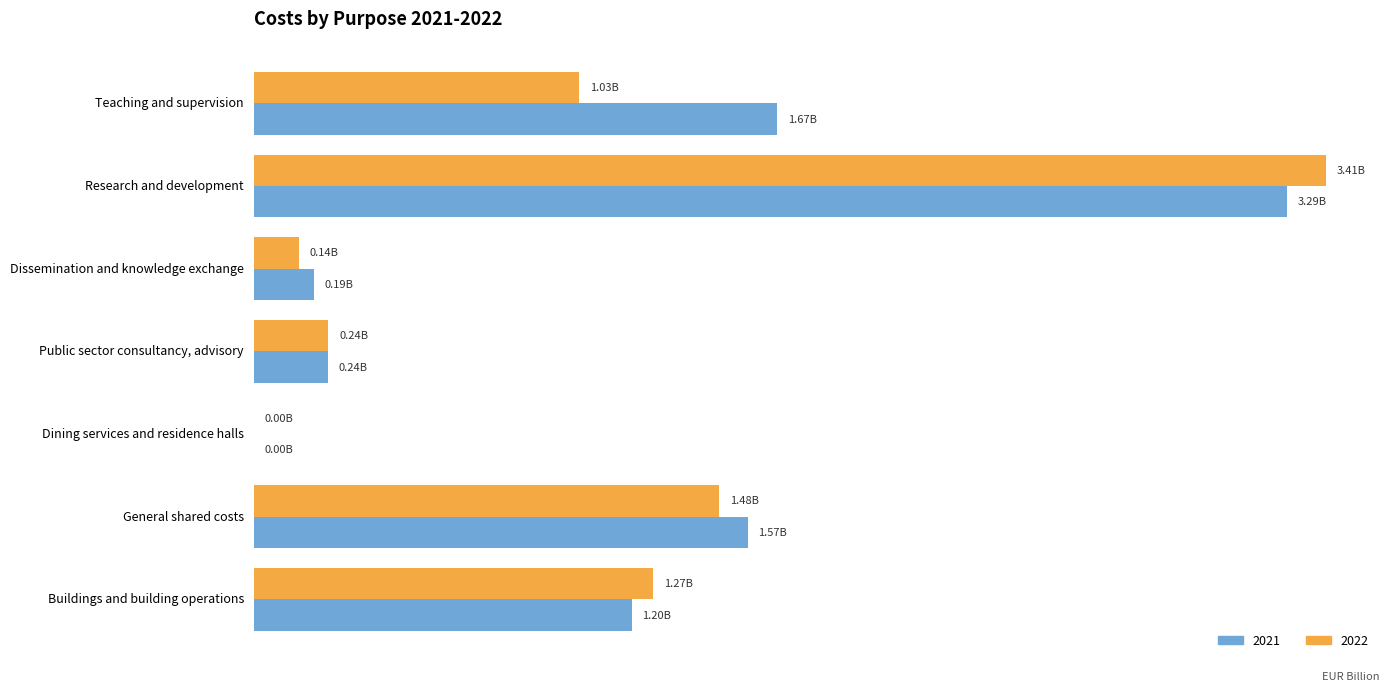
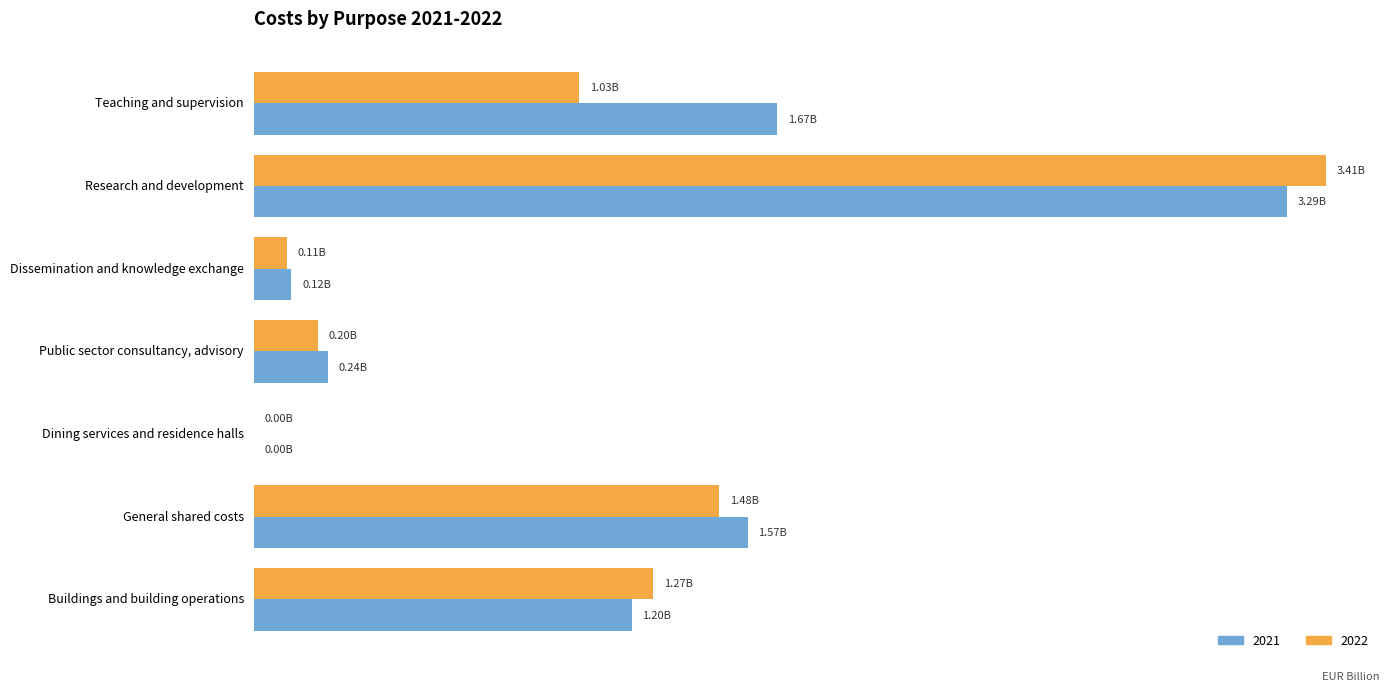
2022, Dissemination and knowledge exchange: 0.14B -> 0.11B
2021, Dissemination and knowledge exchange: 0.19B -> 0.12B
2022, Public sector consultancy, advisory: 0.24B -> 0.20B
